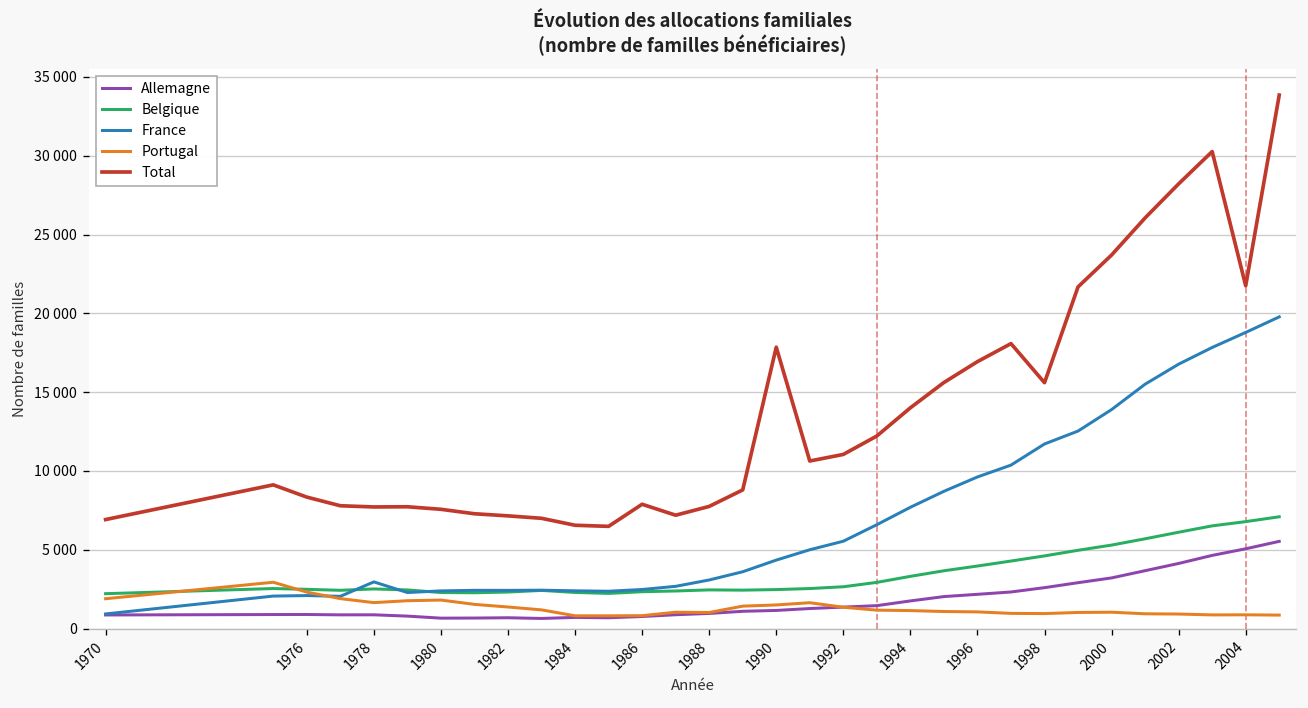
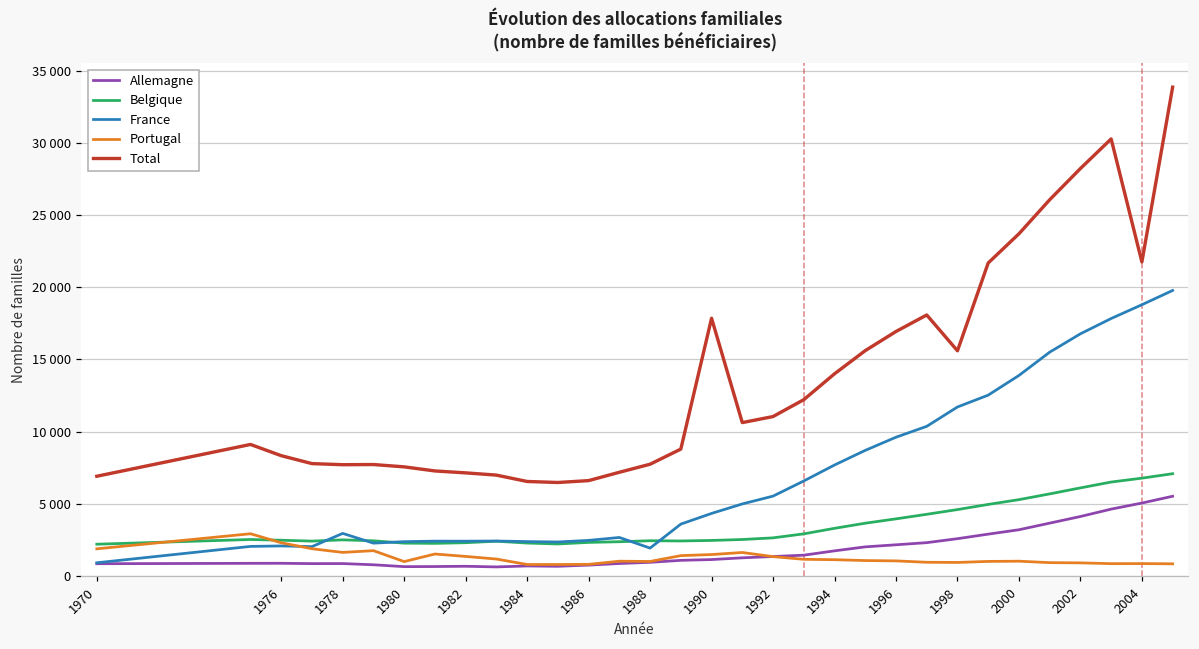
Portugal, 1980: 1800 -> 1000
Total, 1986: 7900 -> 6600
France, 1988: 3100 -> 1900
